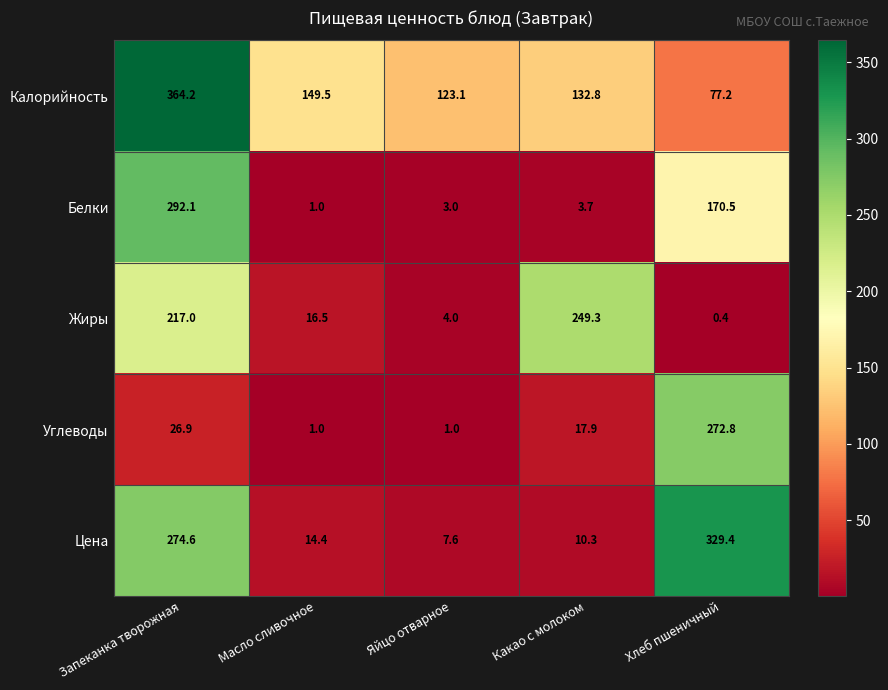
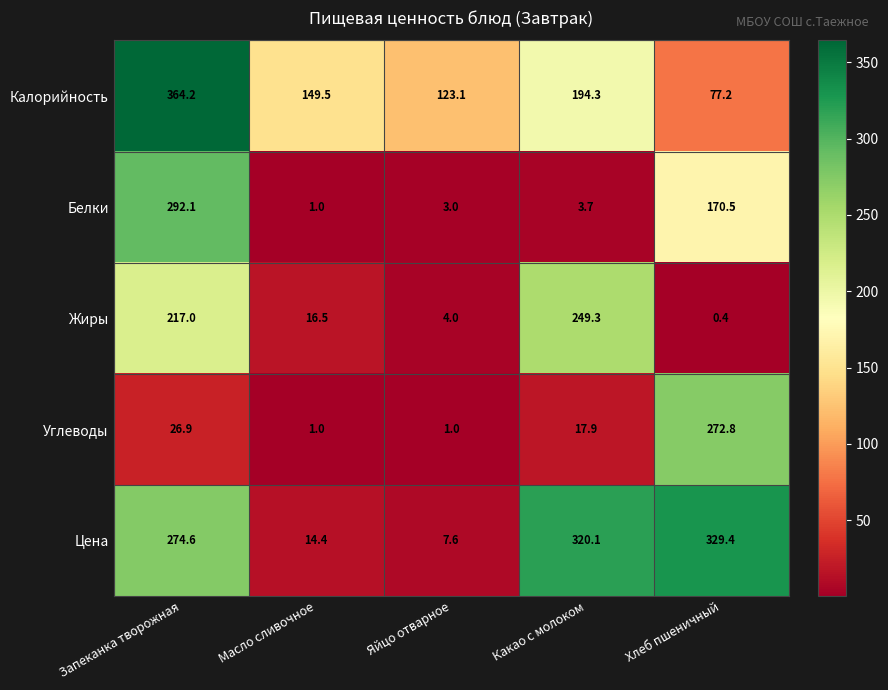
Калорийность, Какао с молоком: 132.8 -> 194.3
Цена, Какао с молоком: 10.3 -> 320.1
